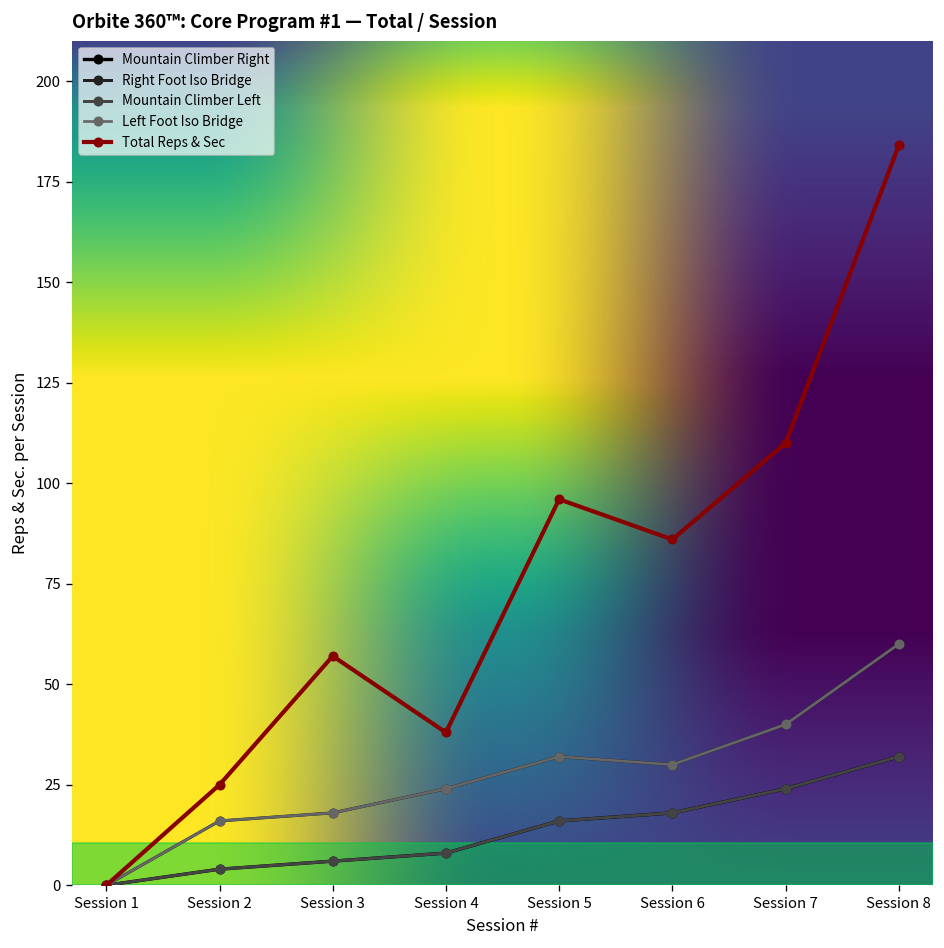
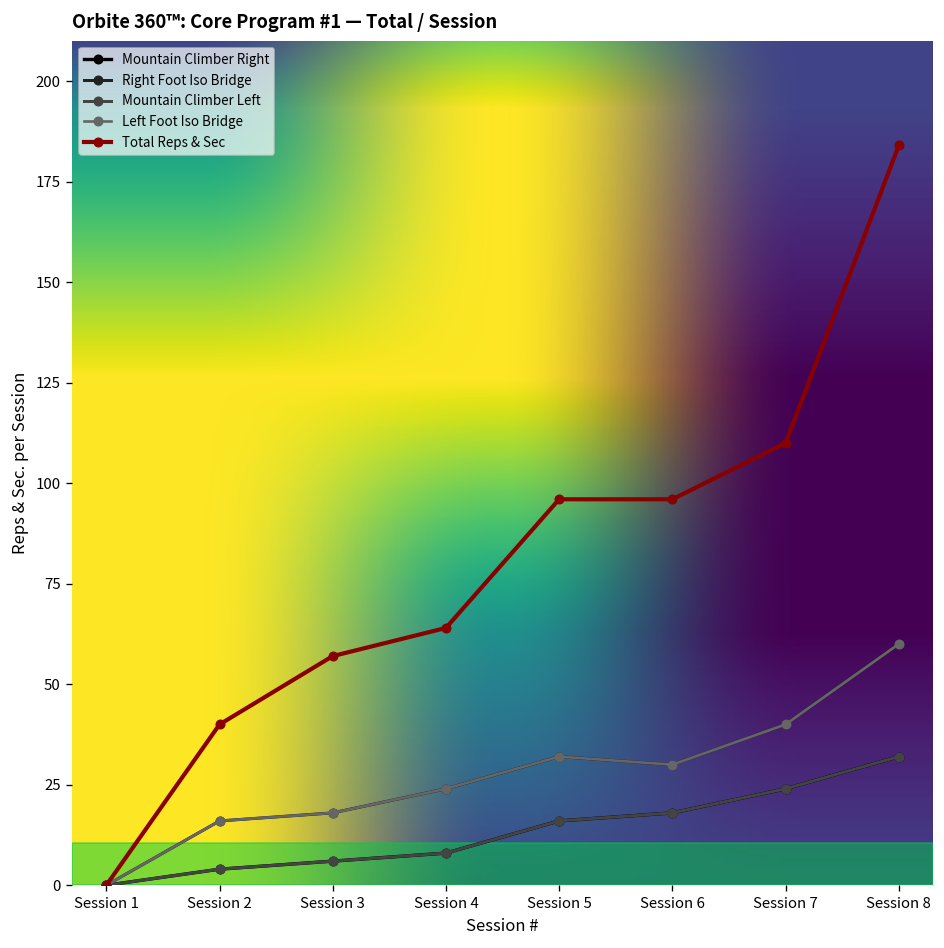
Total Reps & Sec, Session 2: 25 -> 40
Total Reps & Sec, Session 4: 38 -> 64
Total Reps & Sec, Session 6: 86 -> 96
